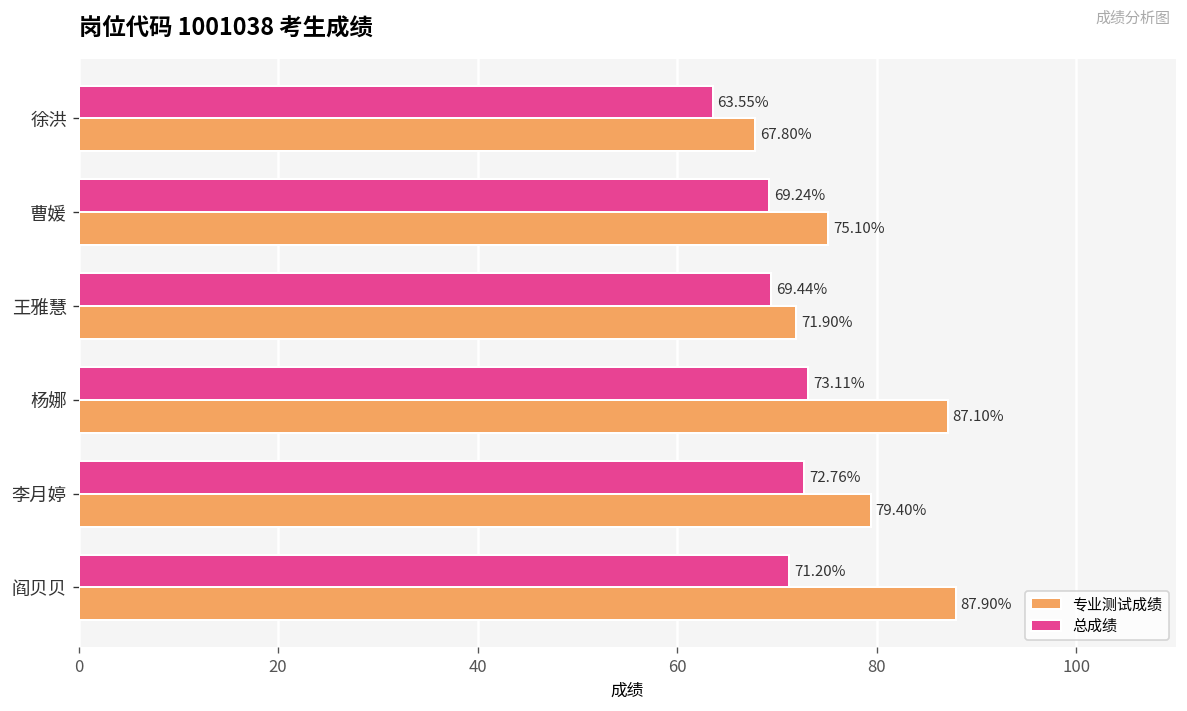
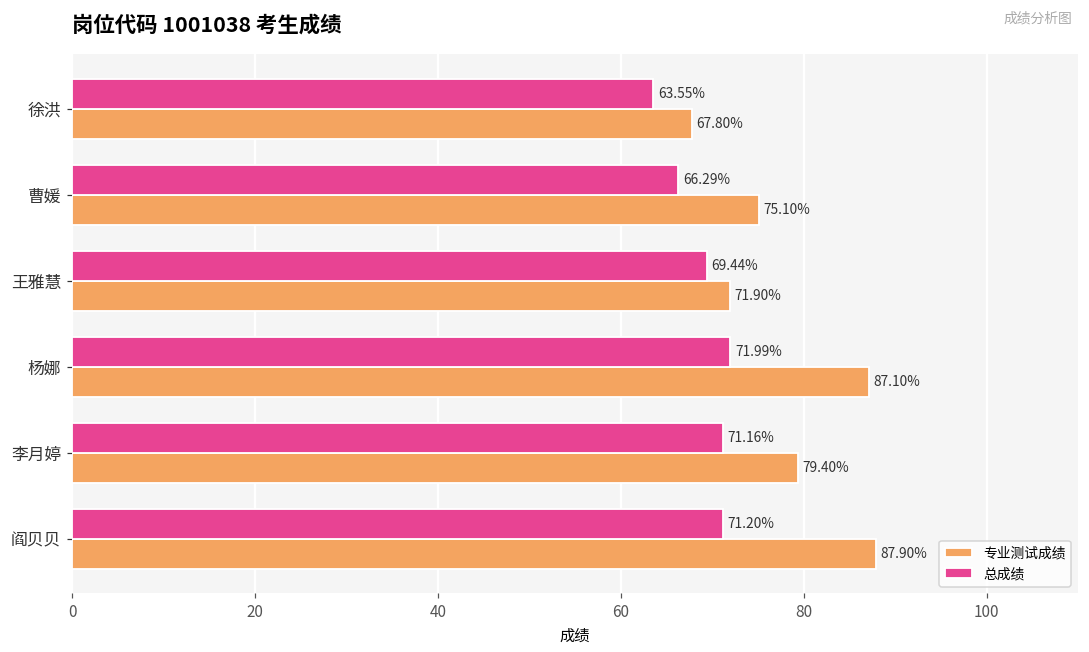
总成绩, 曹媛: 69.24% -> 66.29%
总成绩, 杨娜: 73.11% -> 71.99%
总成绩, 李月婷: 72.76% -> 71.16%
